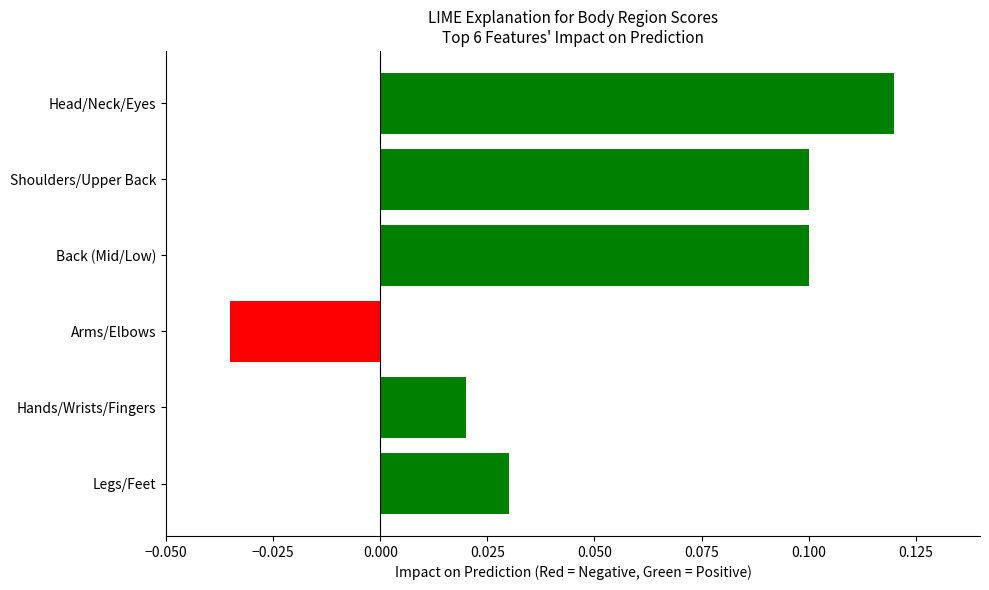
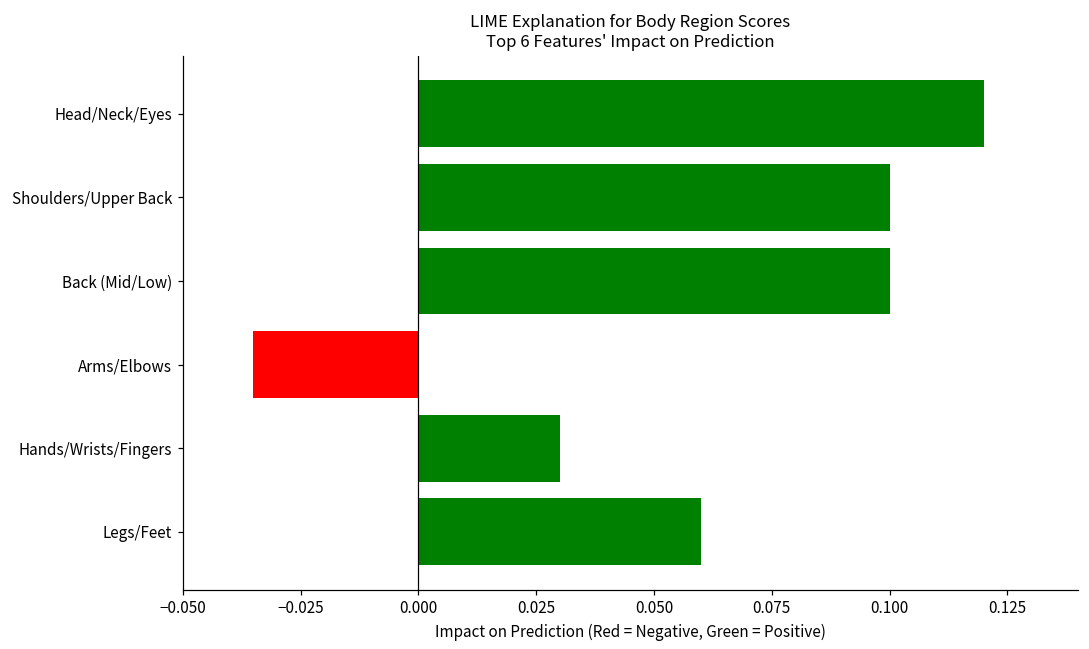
Hands/Wrists/Fingers: 0.02 -> 0.03
Legs/Feet: 0.03 -> 0.06
